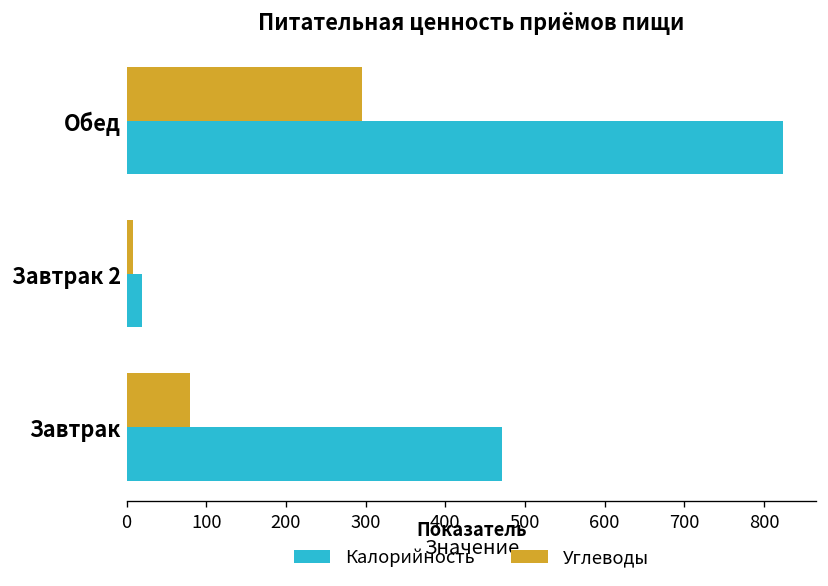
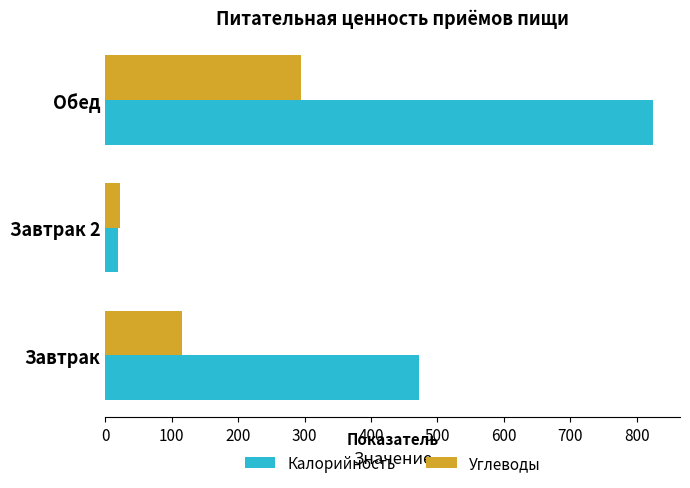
Углеводы, Завтрак 2: 10 -> 20
Углеводы, Завтрак: 80 -> 110
